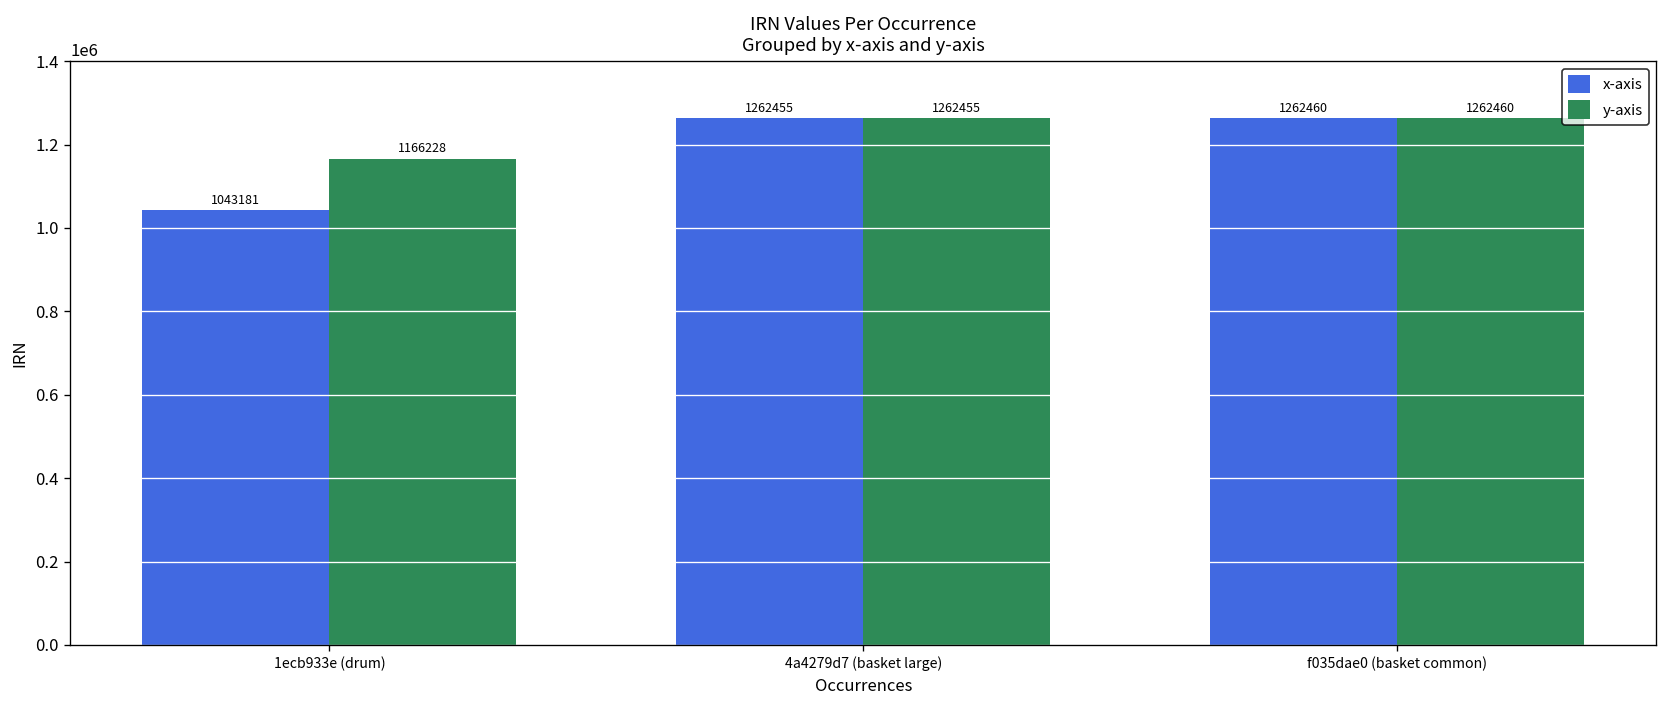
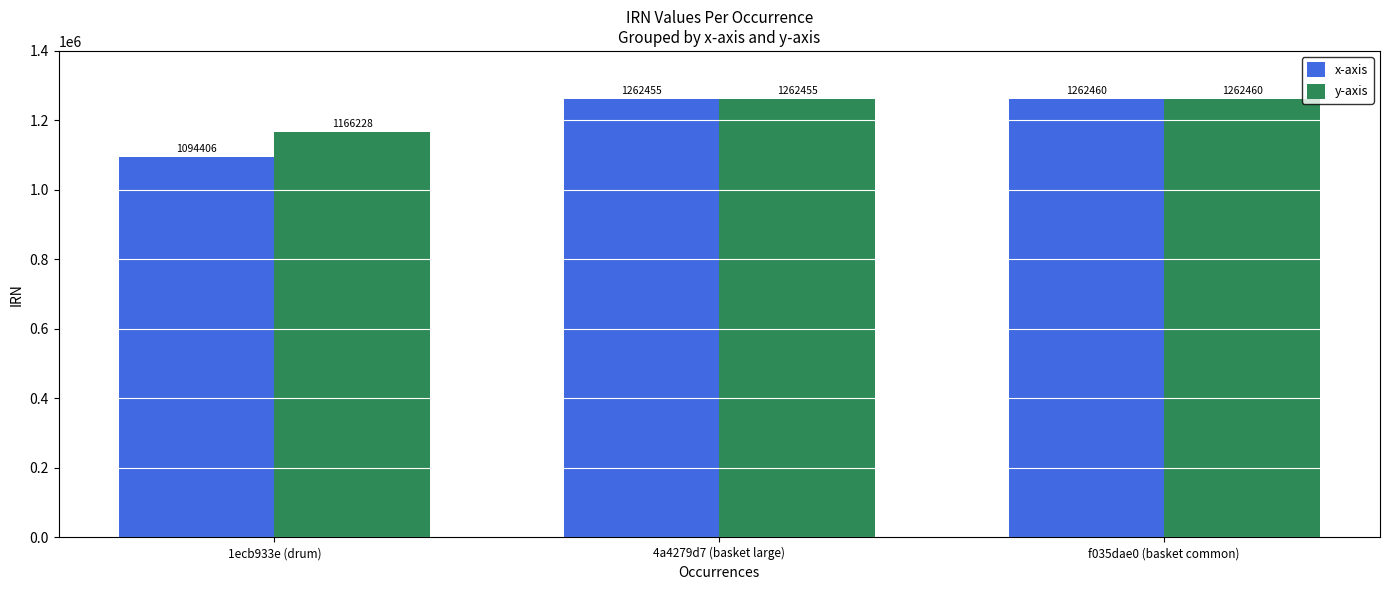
x-axis, 1ecb933e (drum): 1043181 -> 1094406
